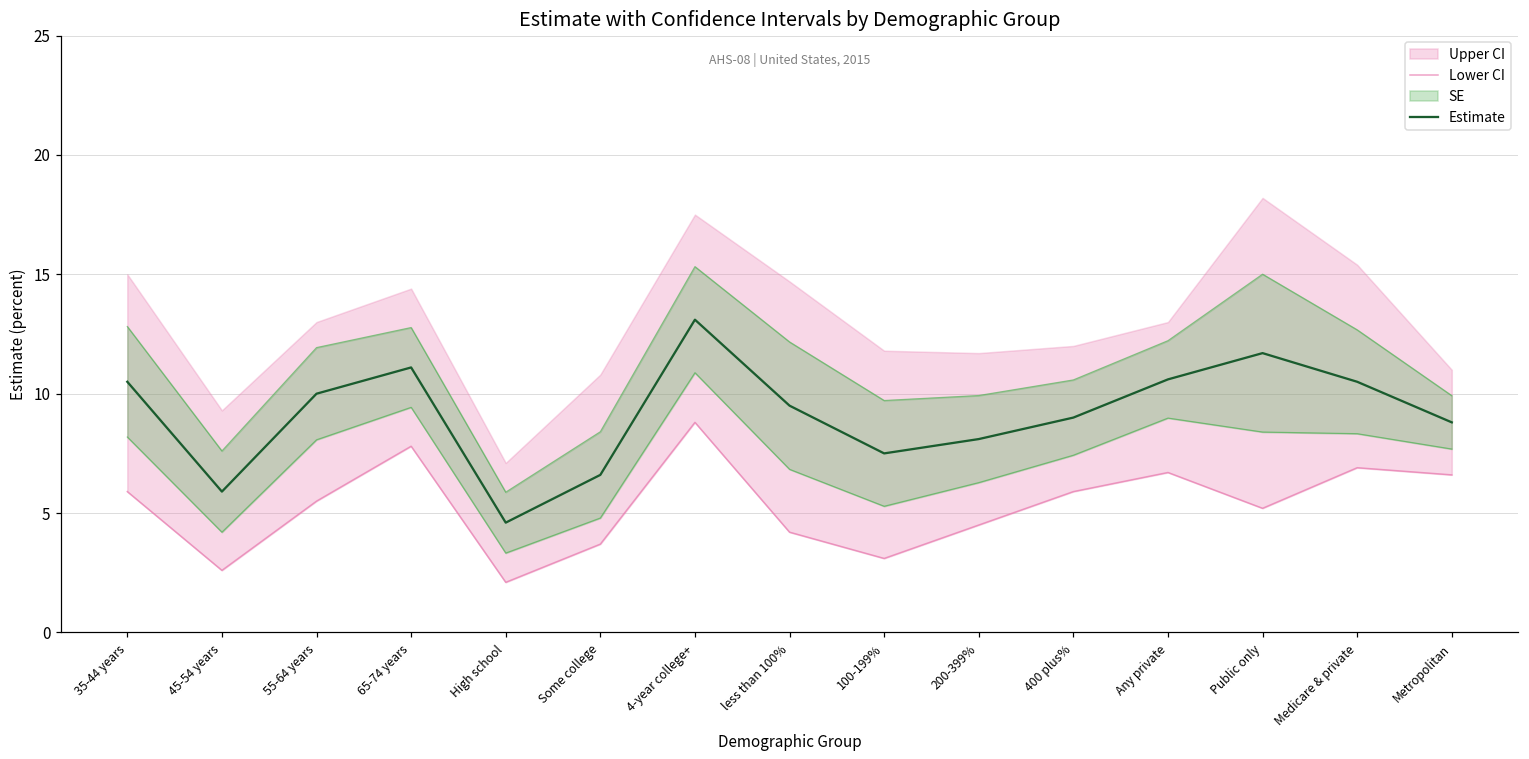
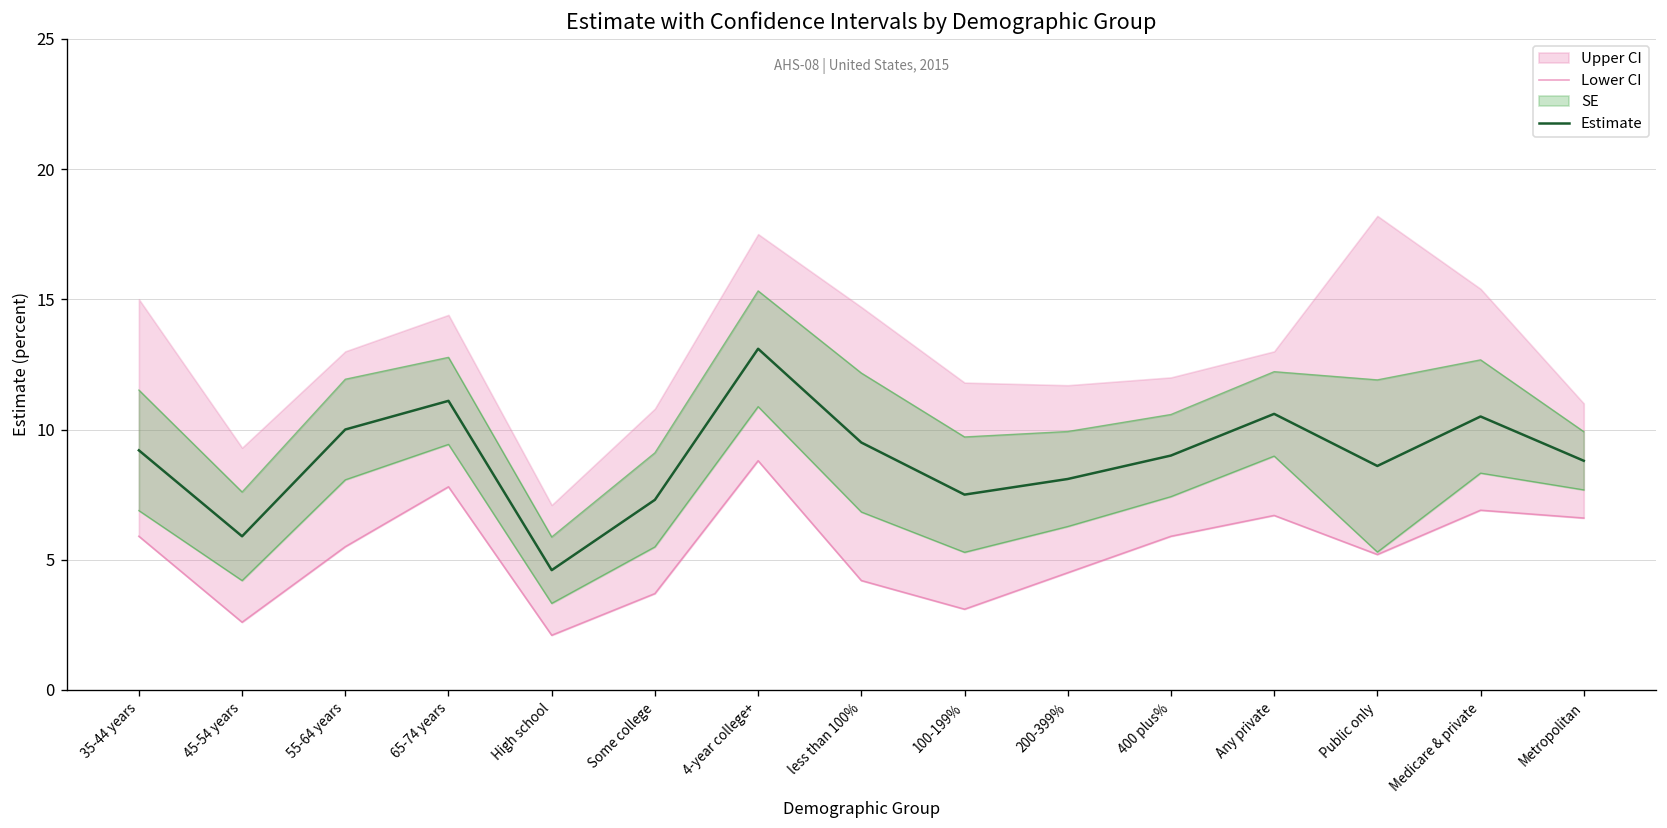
Estimate, 35-44 years: 10.5 -> 9.2
Estimate, Some college: 6.6 -> 7.3
Estimate, Public only: 11.7 -> 8.6
